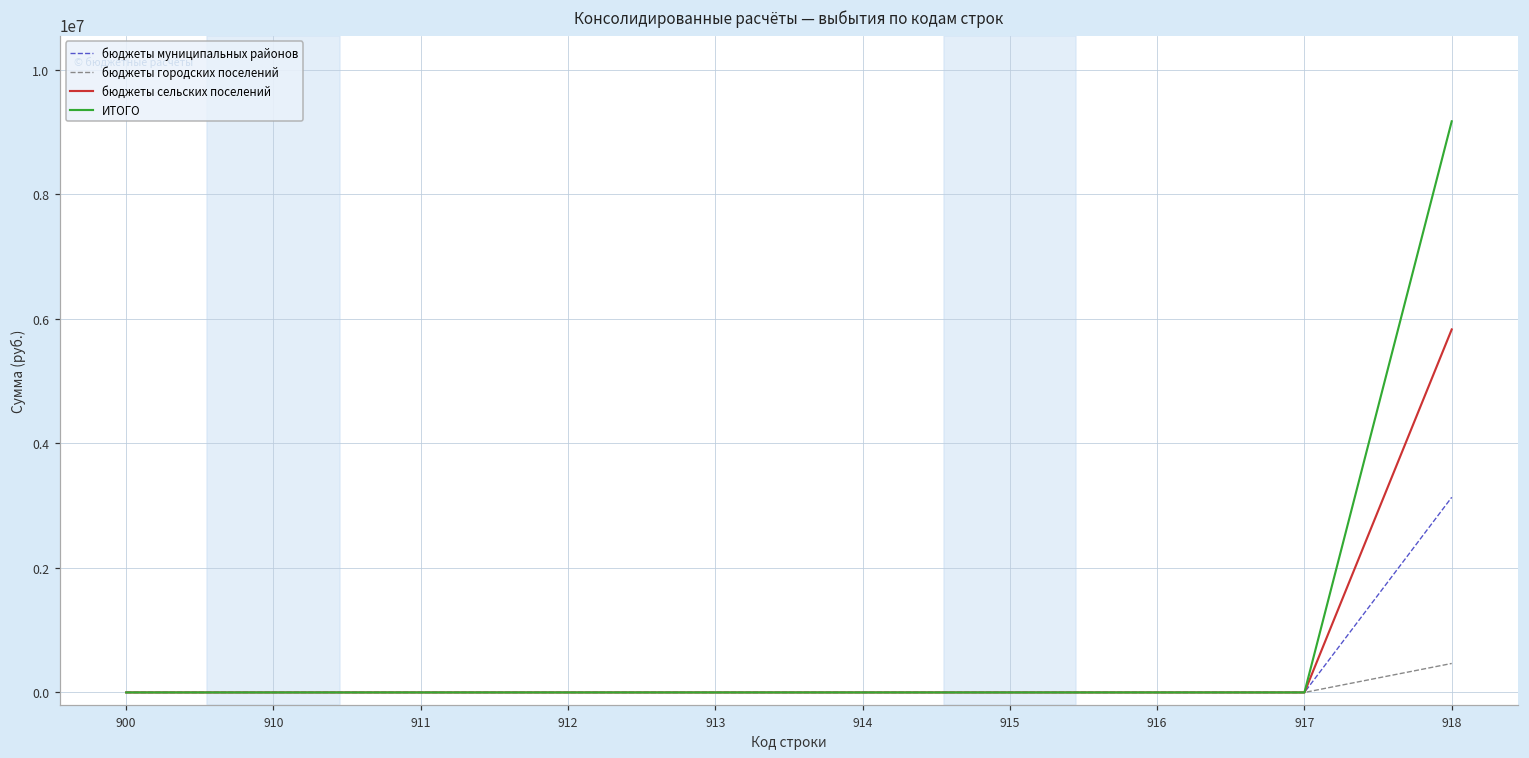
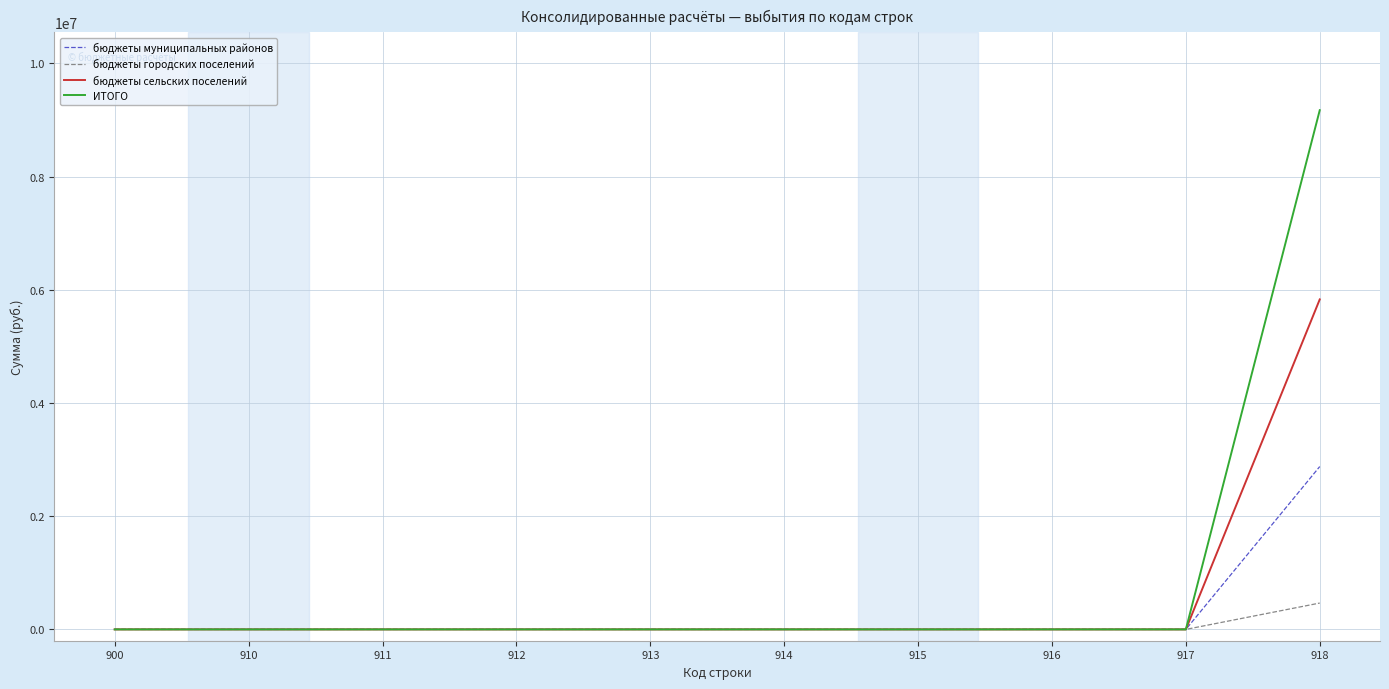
бюджеты муниципальных районов, 918: 3100000 -> 2900000
